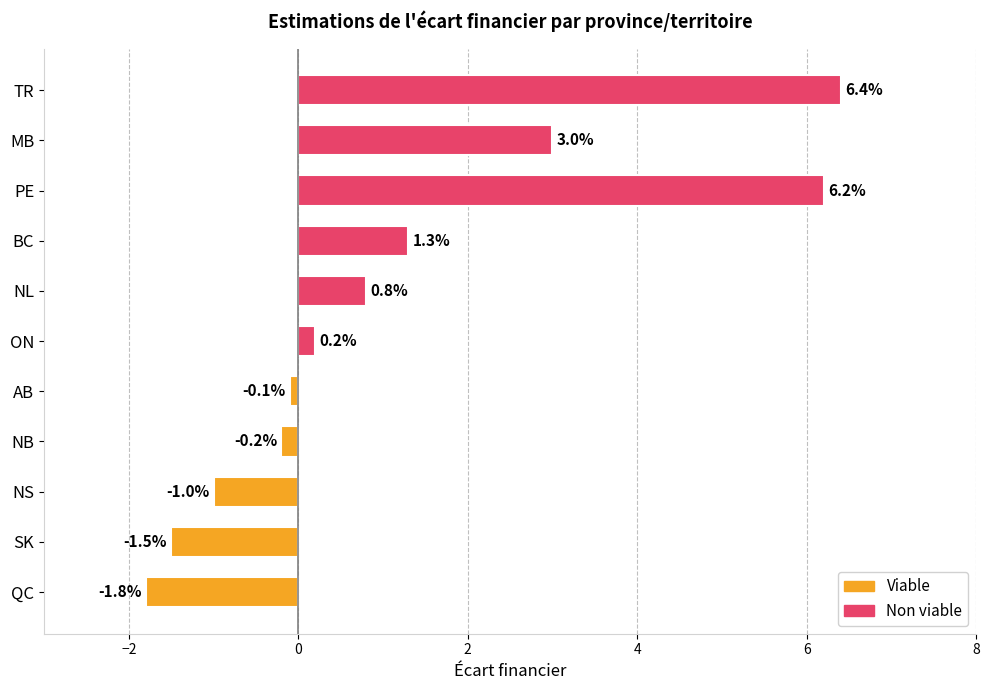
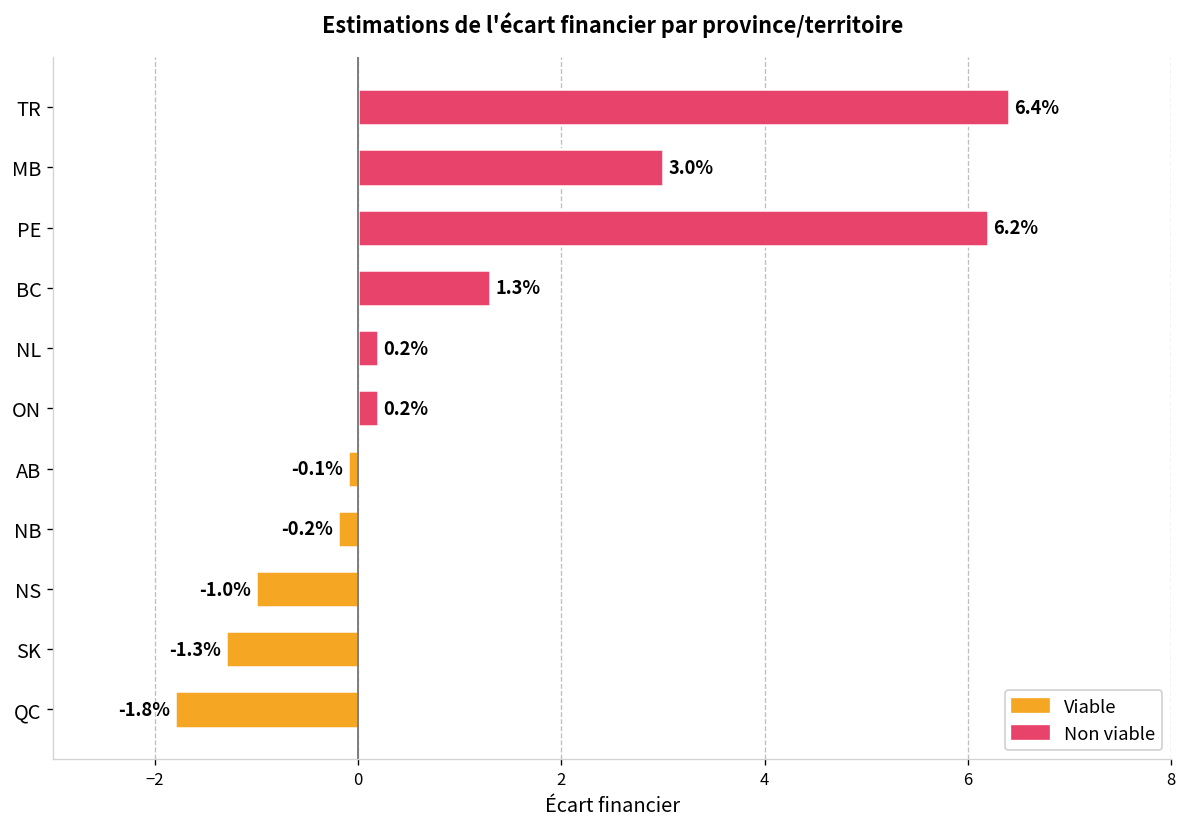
NL: 0.8% -> 0.2%
SK: -1.5% -> -1.3%
